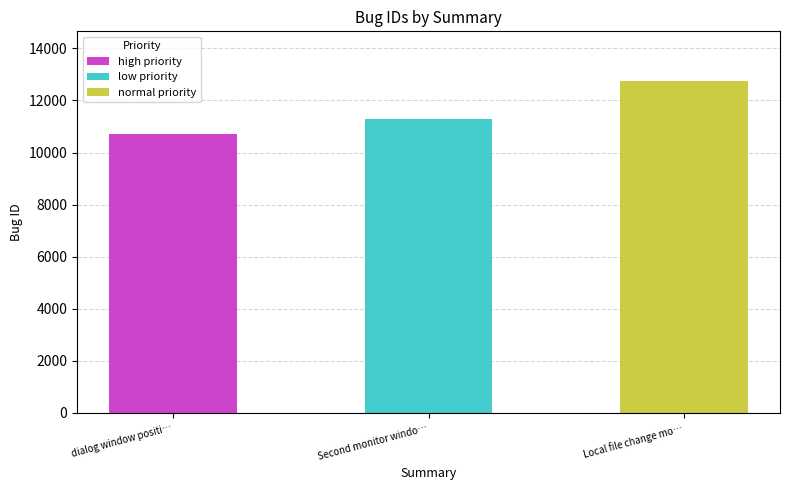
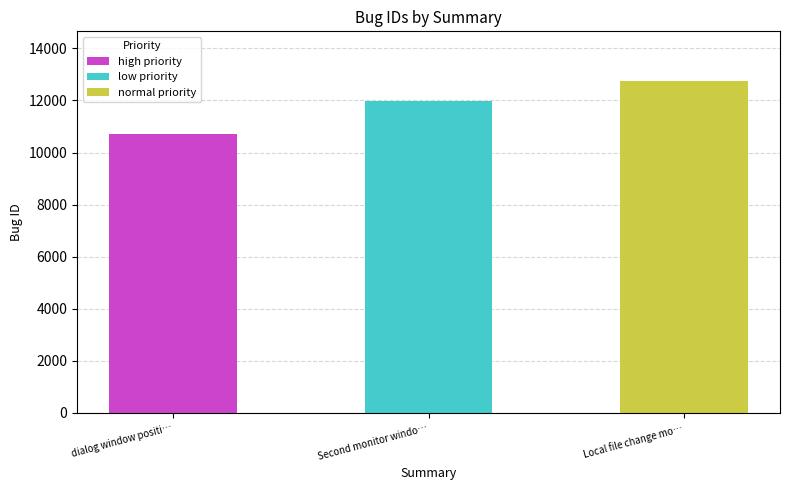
low priority, Second monitor windo…: 11300 -> 12000
